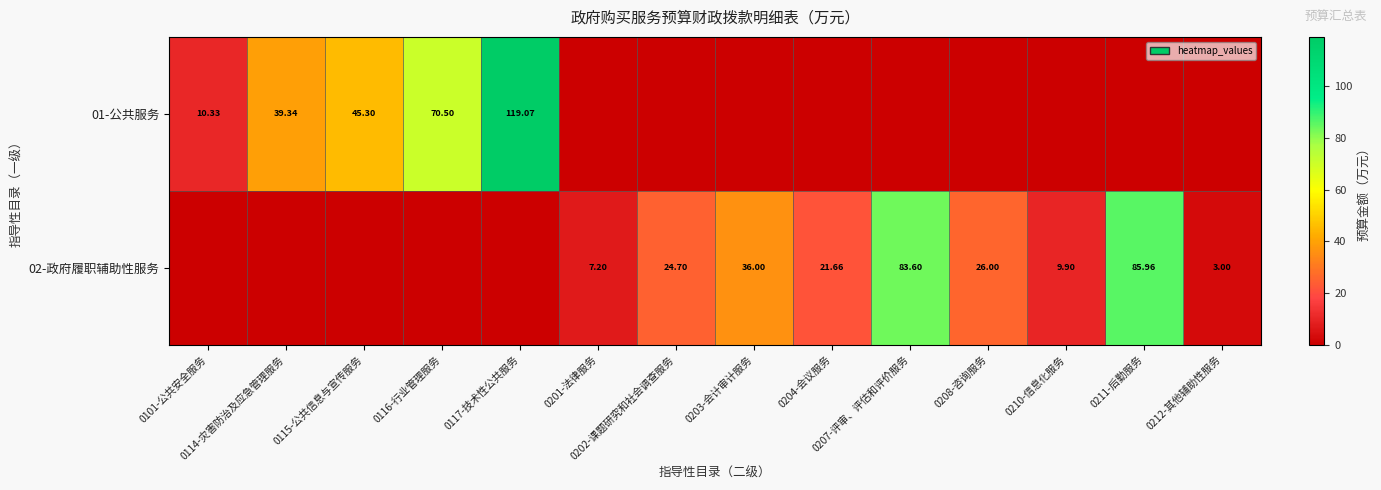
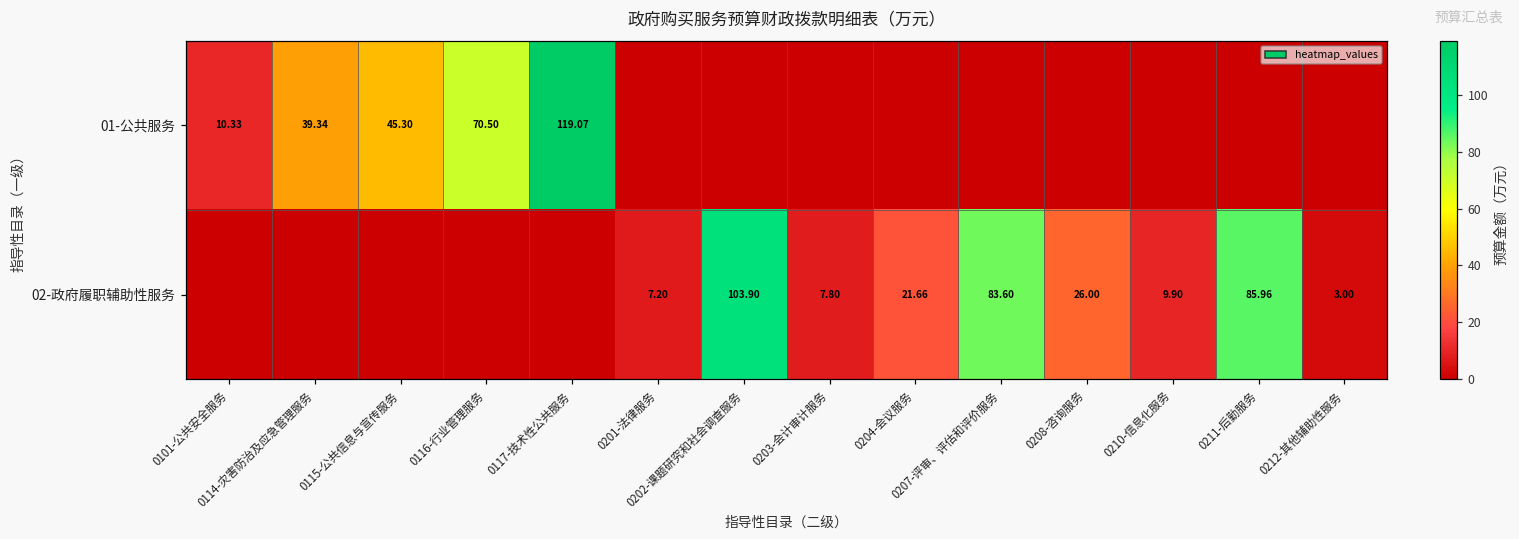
02-政府履职辅助性服务, 0202-课题研究和社会调查服务: 24.70 -> 103.90
02-政府履职辅助性服务, 0203-会计审计服务: 36.00 -> 7.80
